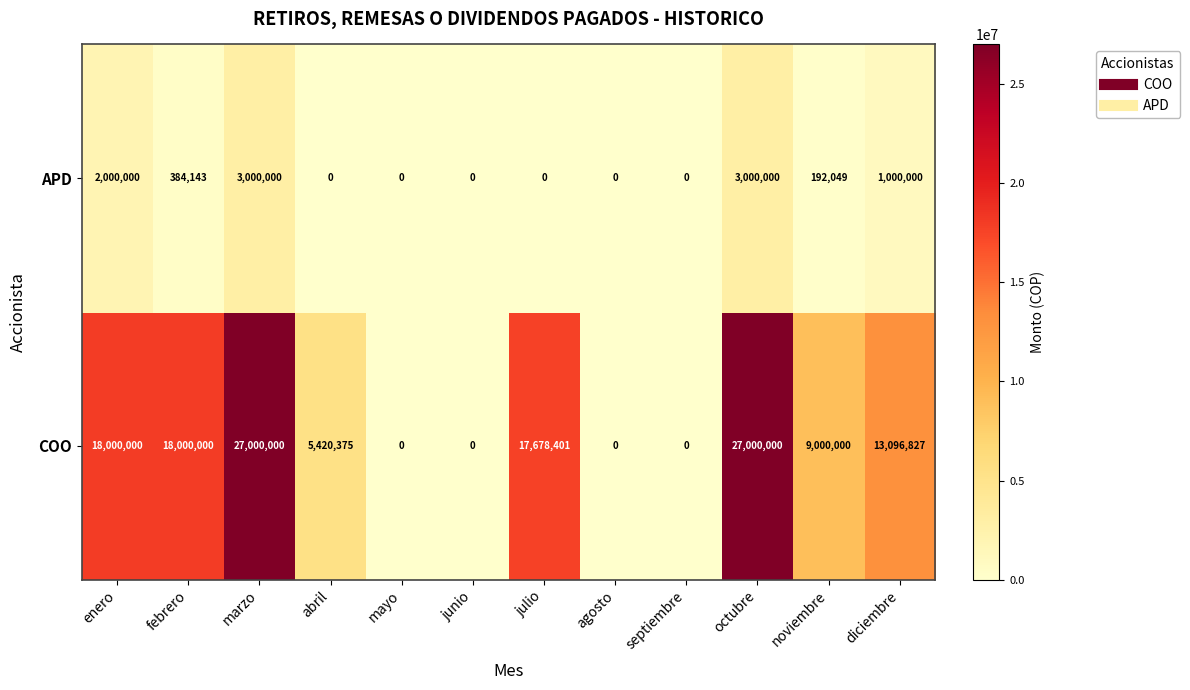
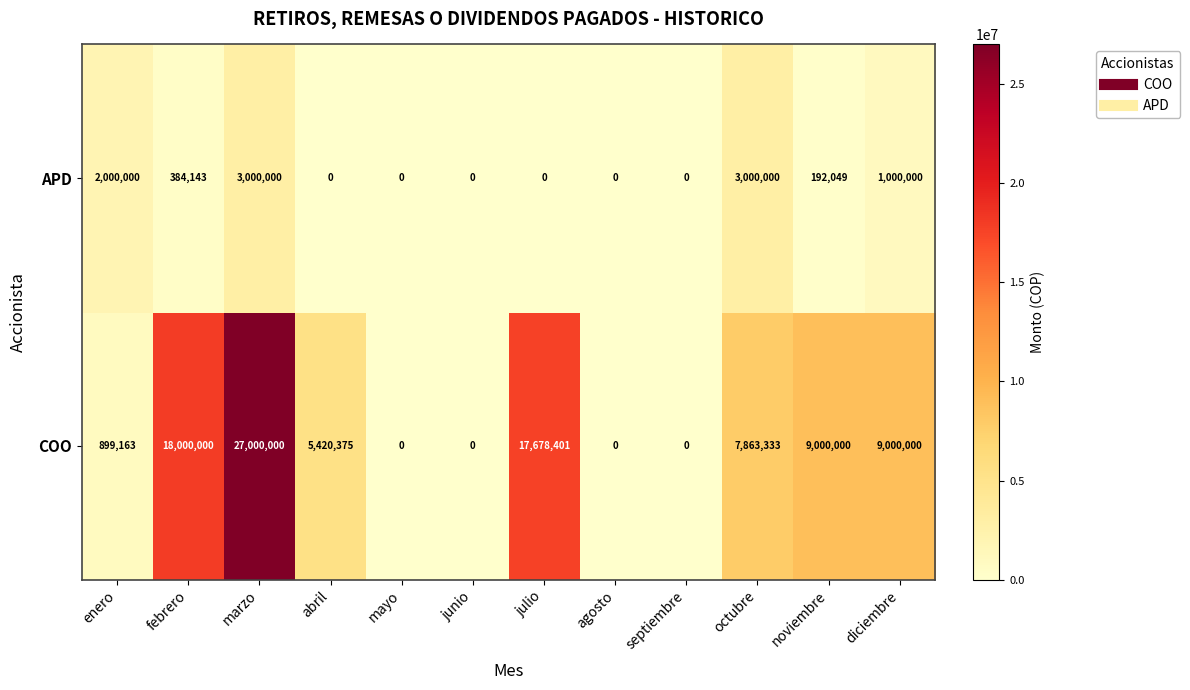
COO, enero: 18,000,000 -> 899,163
COO, octubre: 27,000,000 -> 7,863,333
COO, diciembre: 13,096,827 -> 9,000,000
